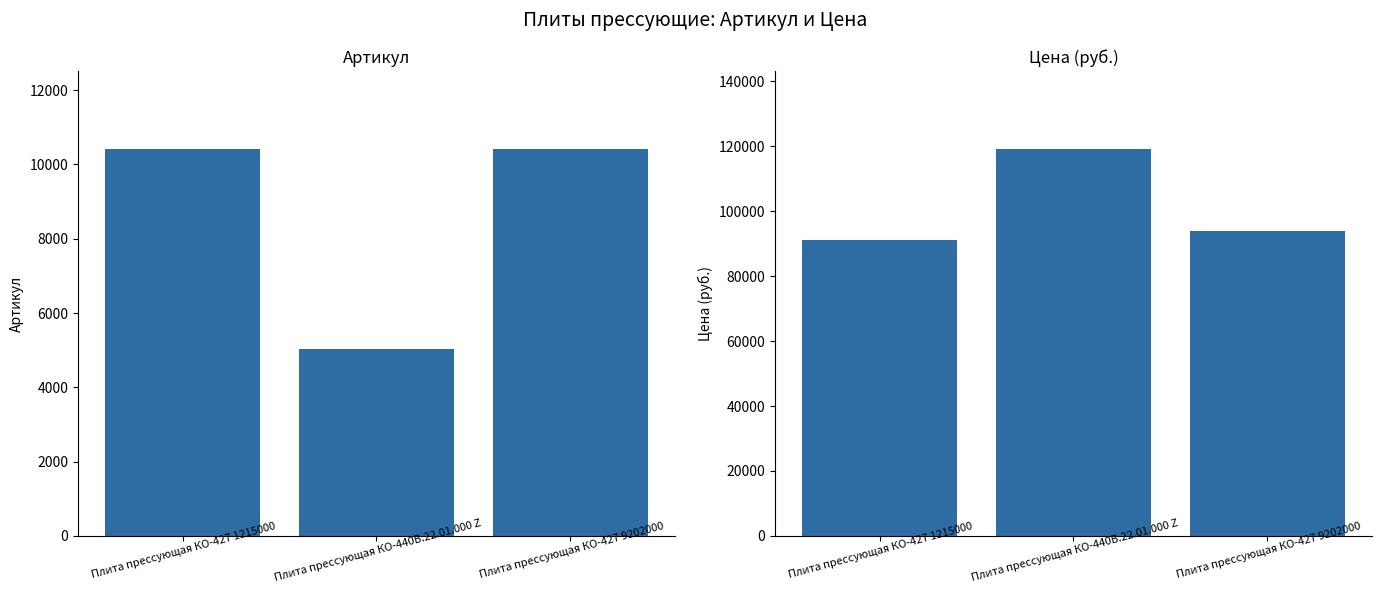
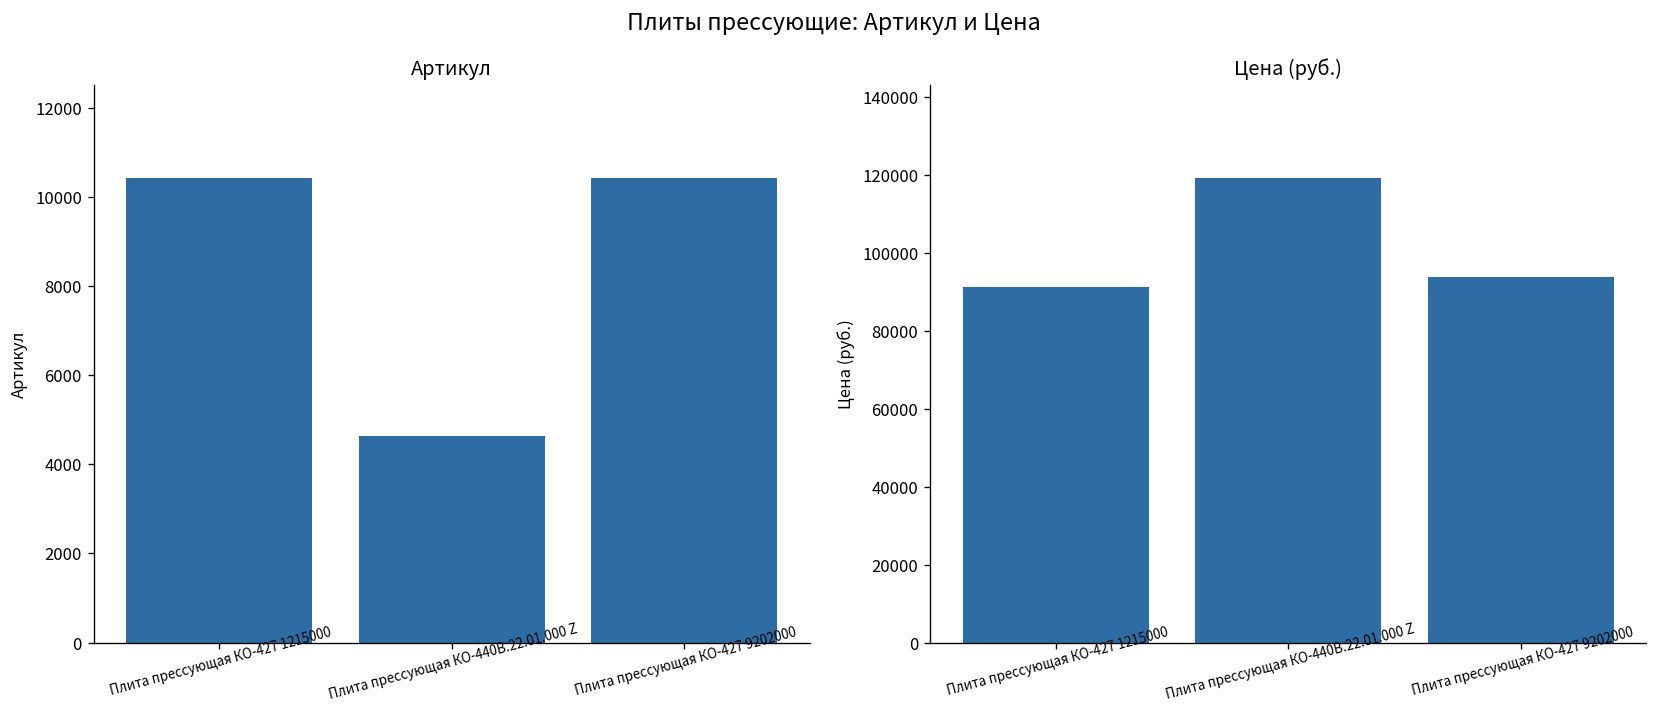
Артикул, Плита прессующая КО-440В.22.01.000 Z: 5000 -> 4600
